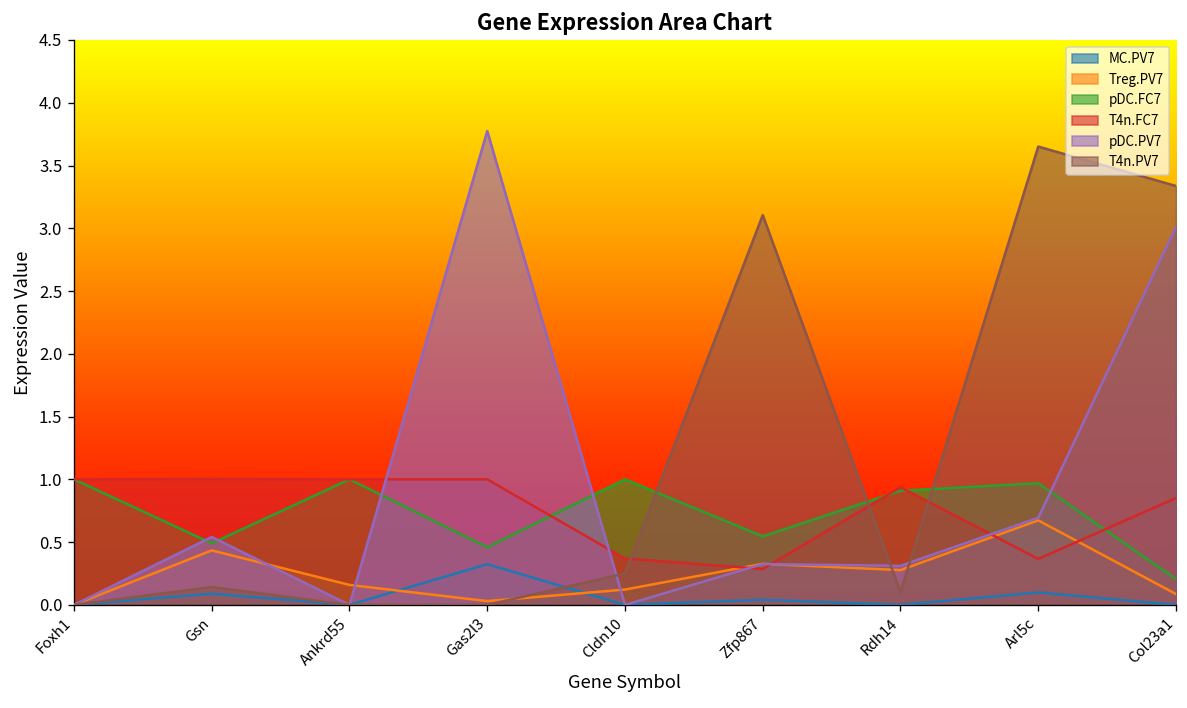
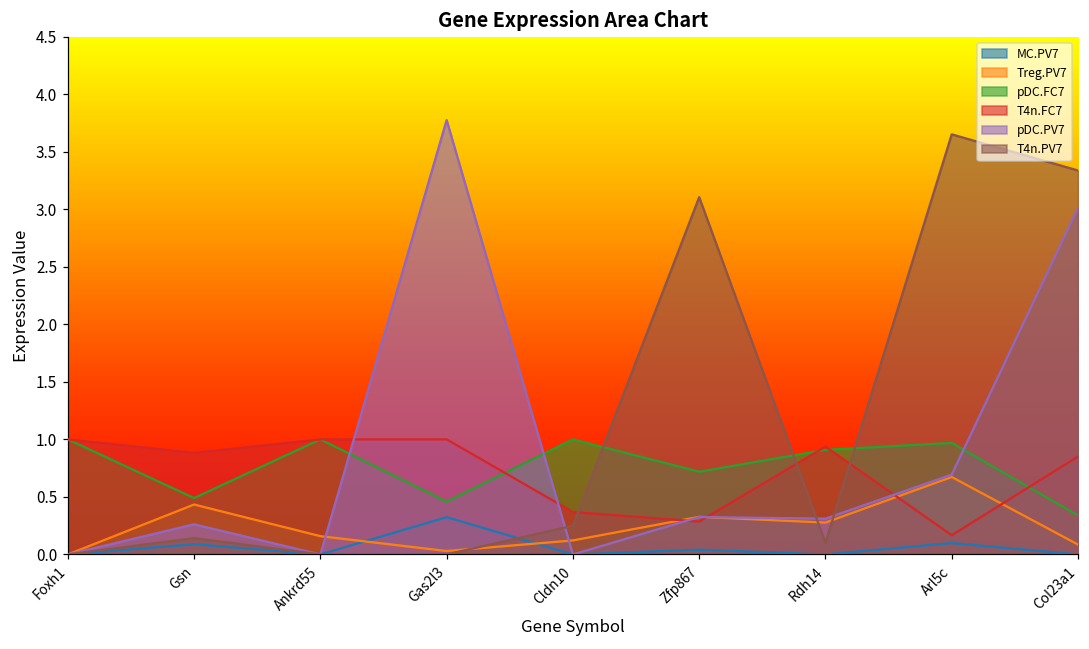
T4n.FC7, Gsn: 1.00 -> 0.88
pDC.PV7, Gsn: 0.54 -> 0.26
pDC.FC7, Zfp867: 0.55 -> 0.72
T4n.FC7, Arl5c: 0.37 -> 0.17
pDC.FC7, Col23a1: 0.21 -> 0.34
